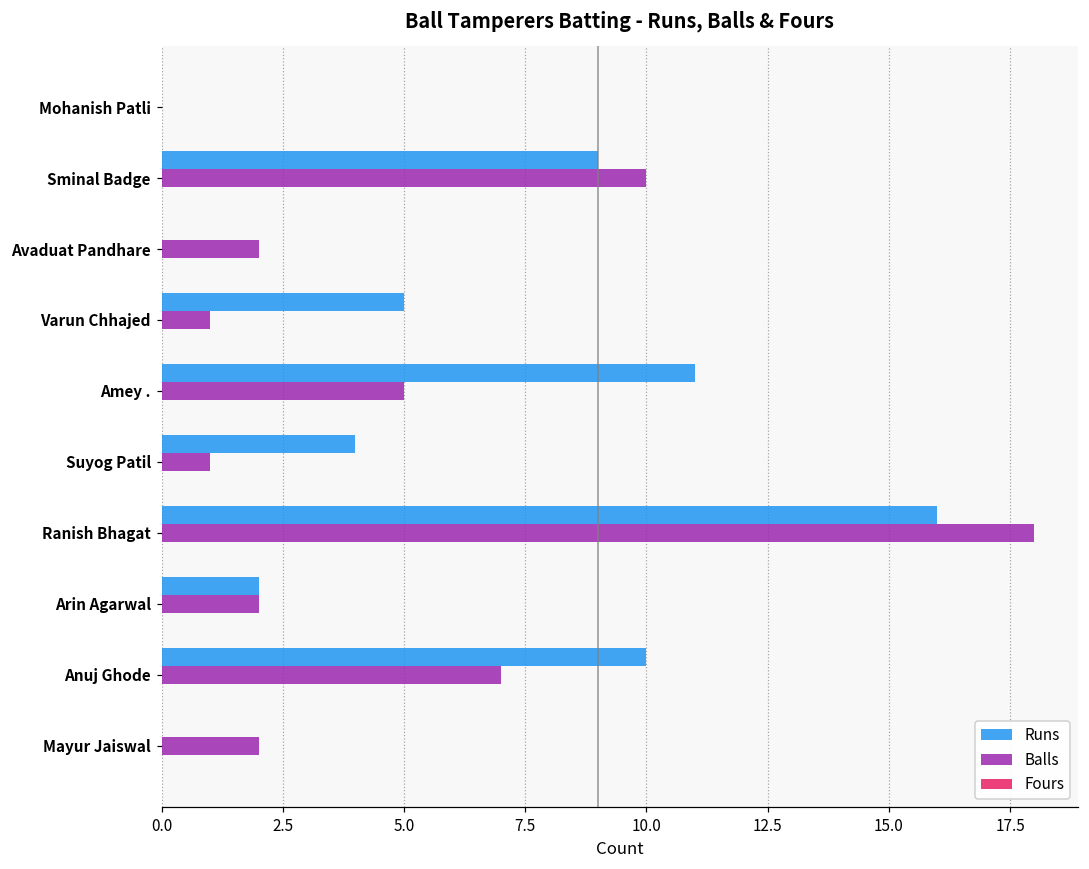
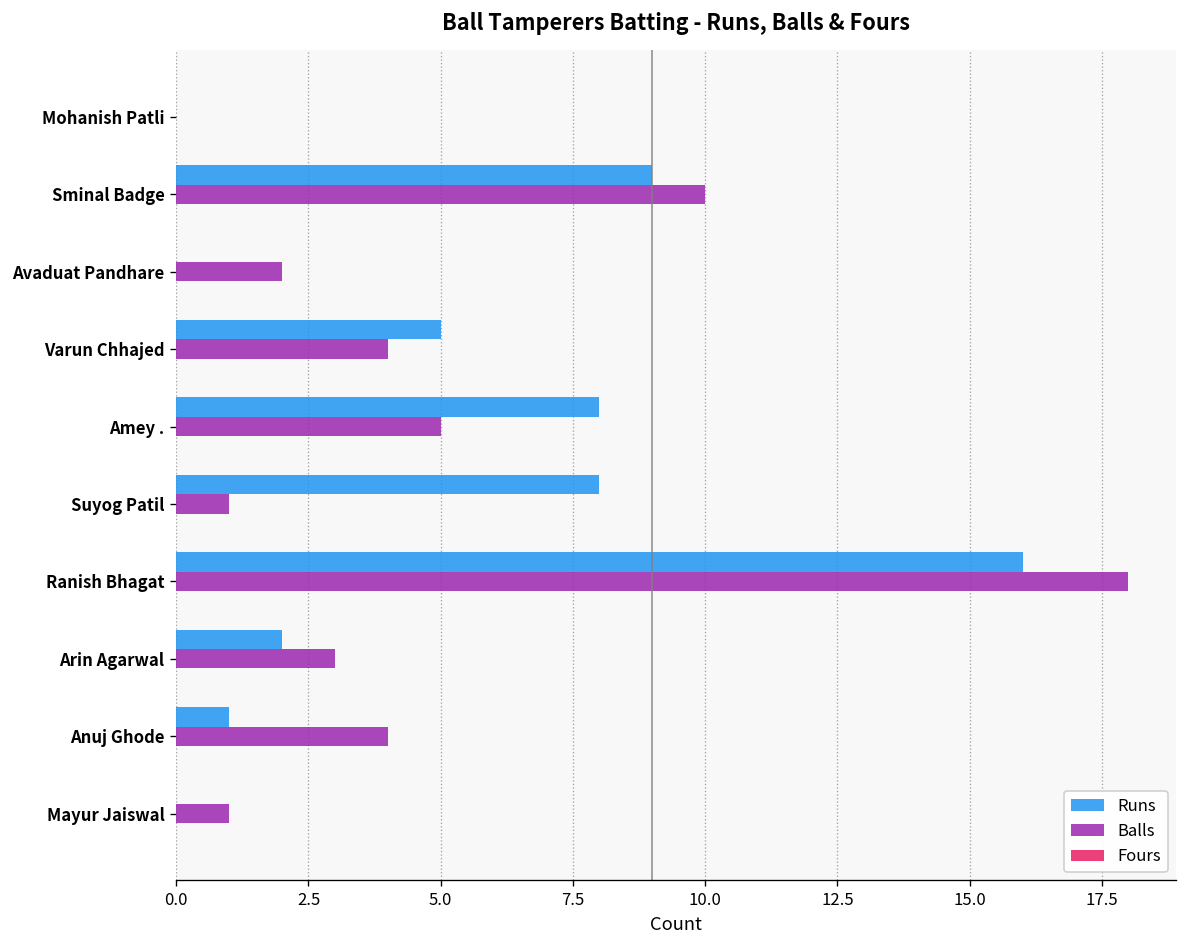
Balls, Varun Chhajed: 1 -> 4
Runs, Amey .: 11 -> 8
Runs, Suyog Patil: 4 -> 8
Balls, Arin Agarwal: 2 -> 3
Runs, Anuj Ghode: 10 -> 1
Balls, Anuj Ghode: 7 -> 4
Balls, Mayur Jaiswal: 2 -> 1
